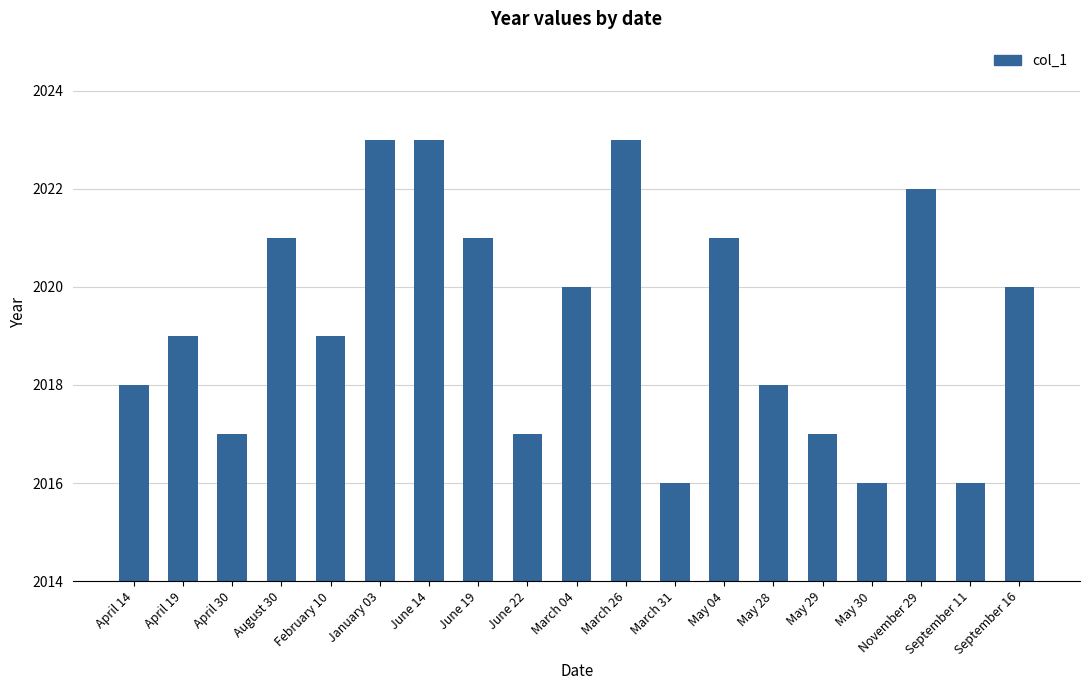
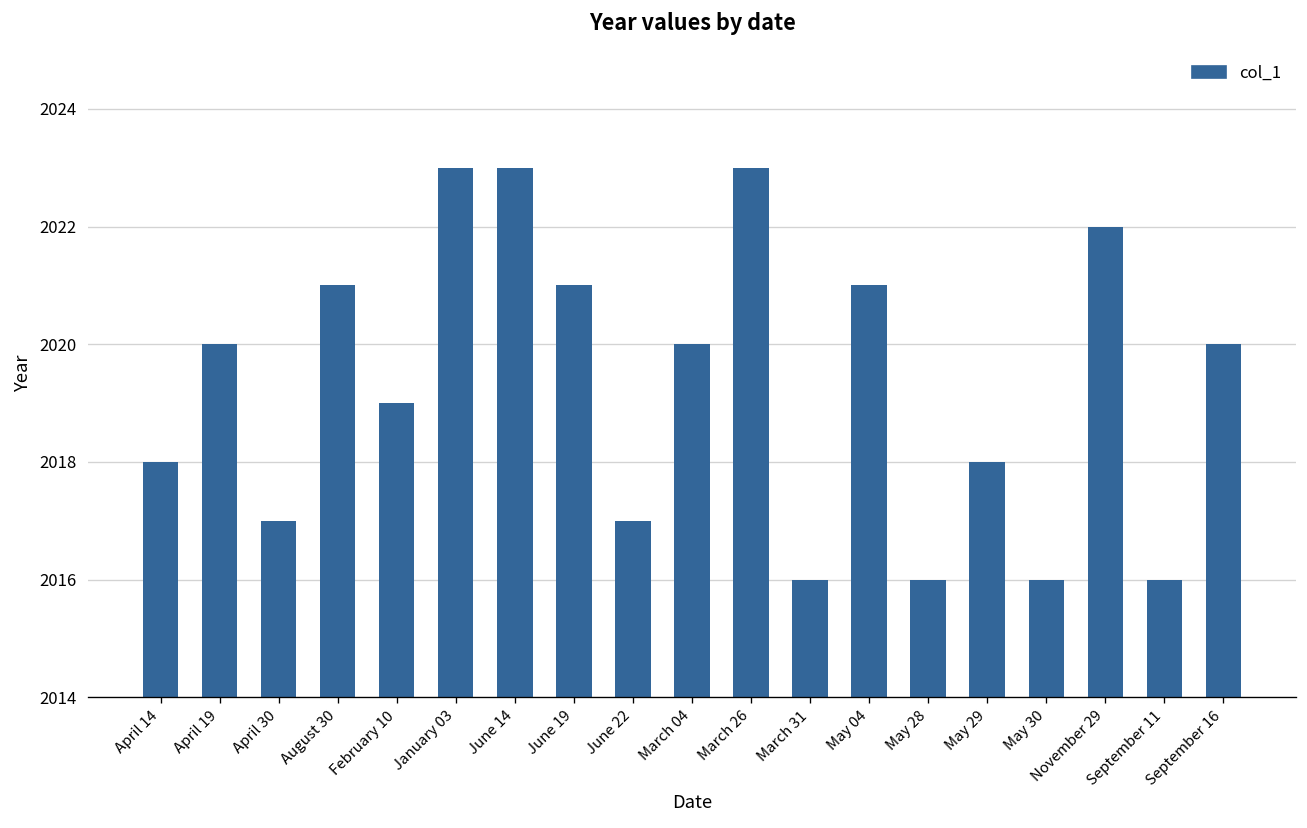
April 19: 2019 -> 2020
May 28: 2018 -> 2016
May 29: 2017 -> 2018
